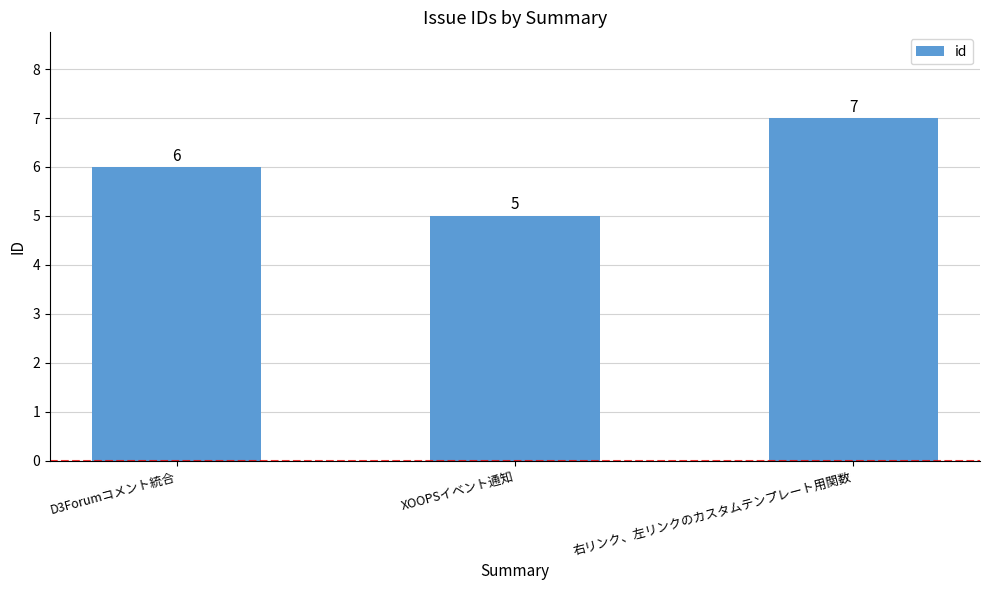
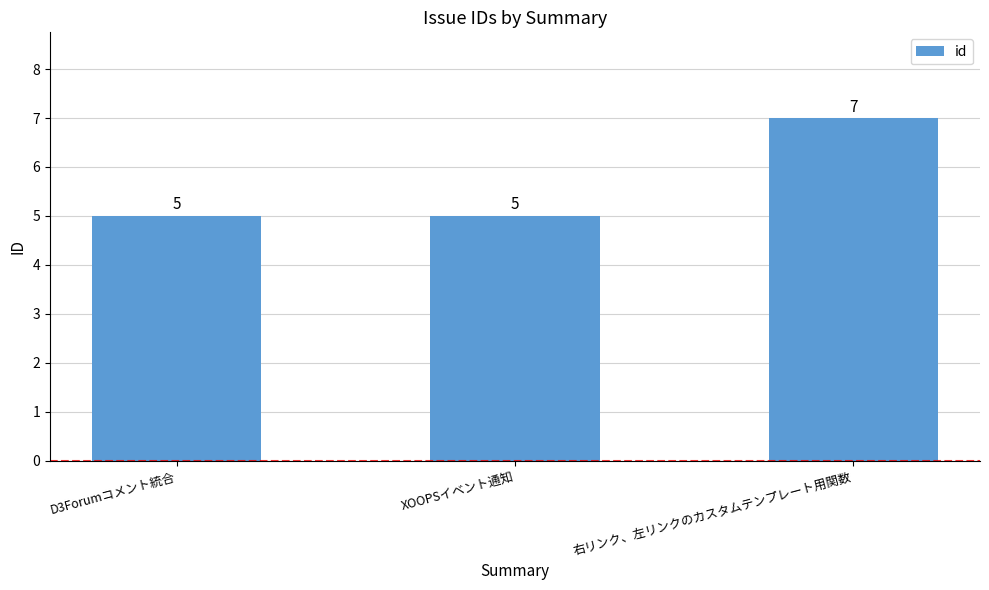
D3Forumコメント統合: 6 -> 5
